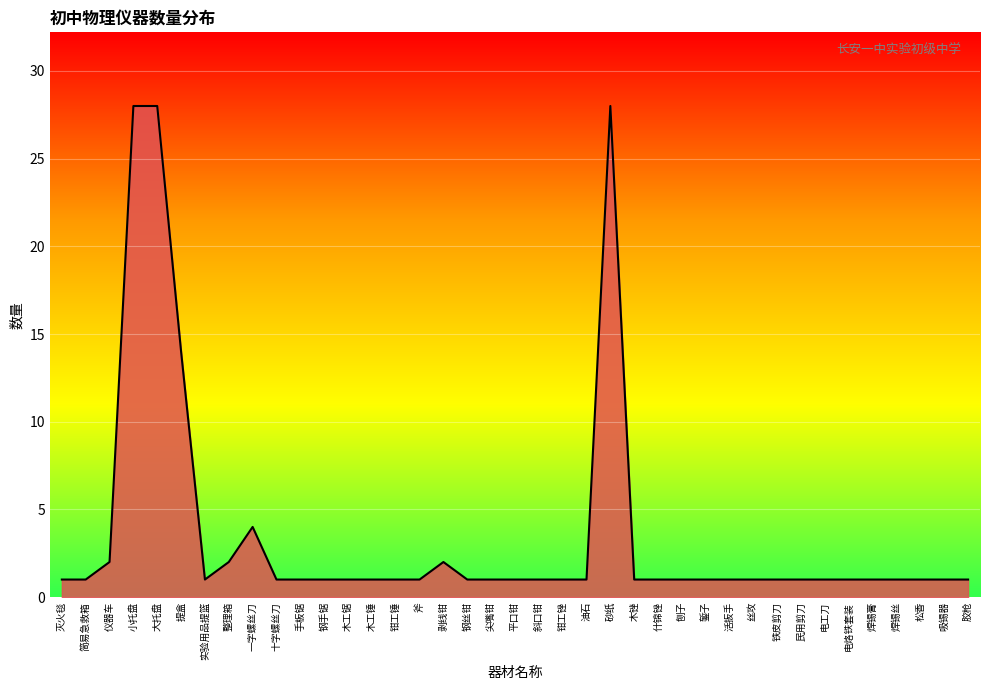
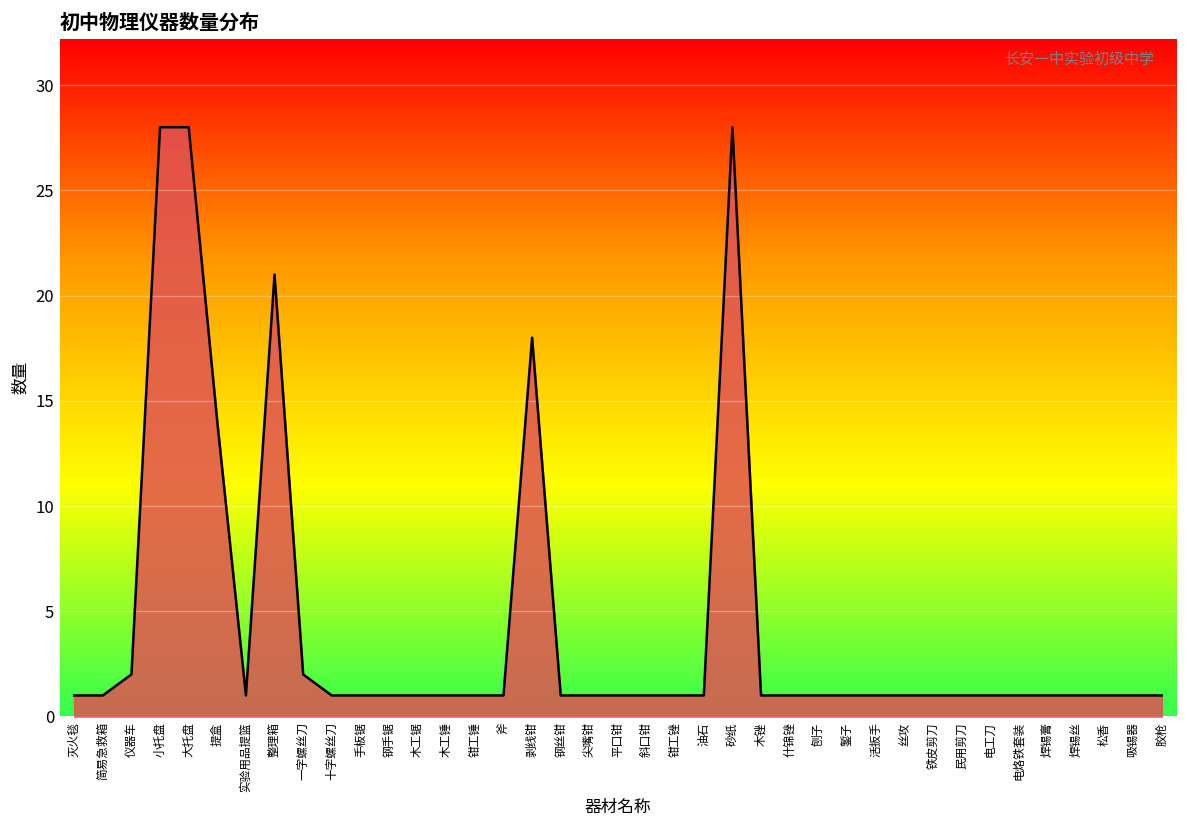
整理箱: 2 -> 21
一字螺丝刀: 4 -> 2
剥线钳: 2 -> 18
